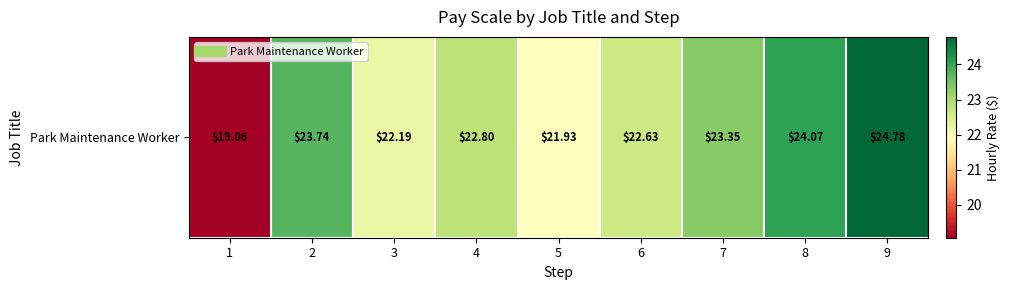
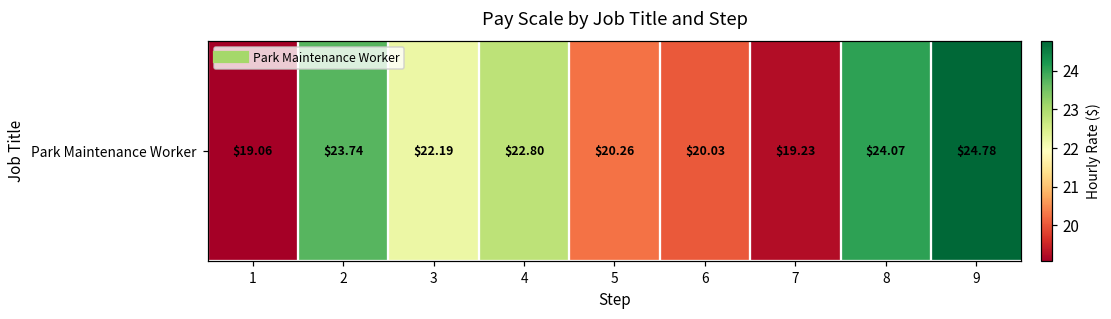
Park Maintenance Worker, 5: $21.93 -> $20.26
Park Maintenance Worker, 6: $22.63 -> $20.03
Park Maintenance Worker, 7: $23.35 -> $19.23
